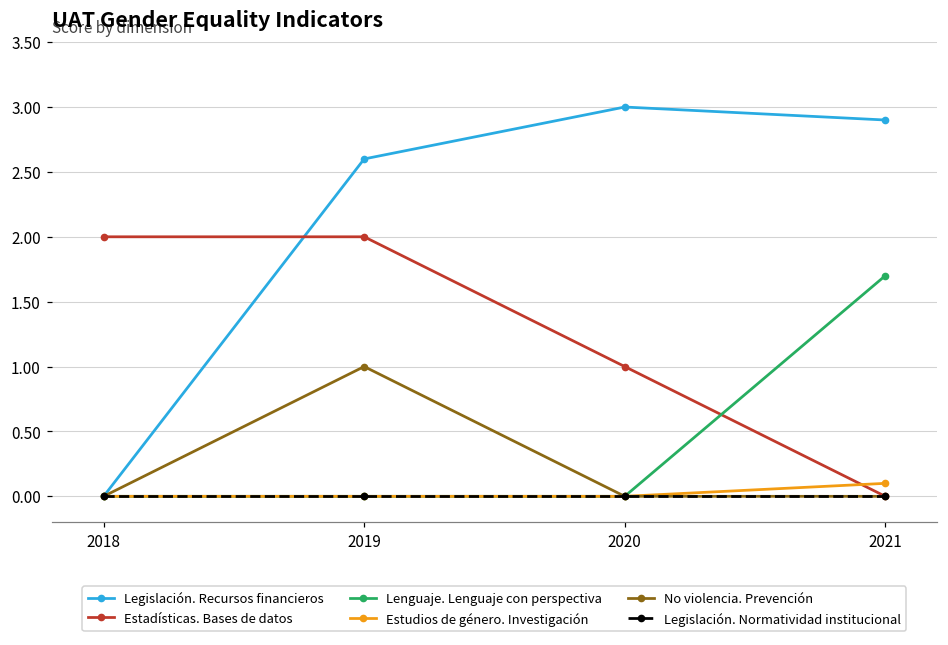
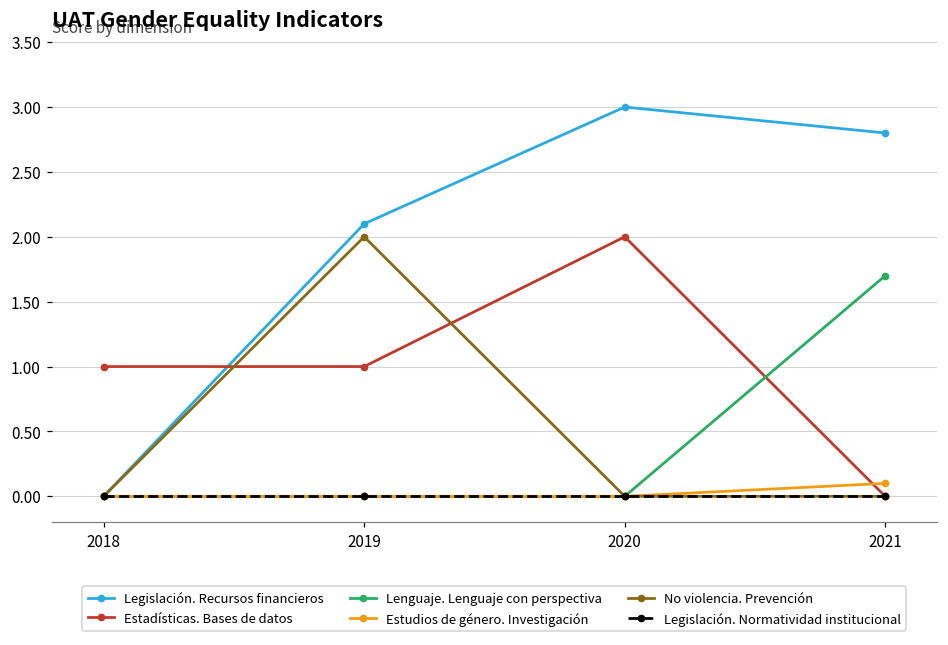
Estadísticas. Bases de datos, 2018: 2 -> 1
Legislación. Recursos financieros, 2019: 2.6 -> 2.1
Estadísticas. Bases de datos, 2019: 2 -> 1
No violencia. Prevención, 2019: 1 -> 2
Estadísticas. Bases de datos, 2020: 1 -> 2
Legislación. Recursos financieros, 2021: 2.9 -> 2.8
